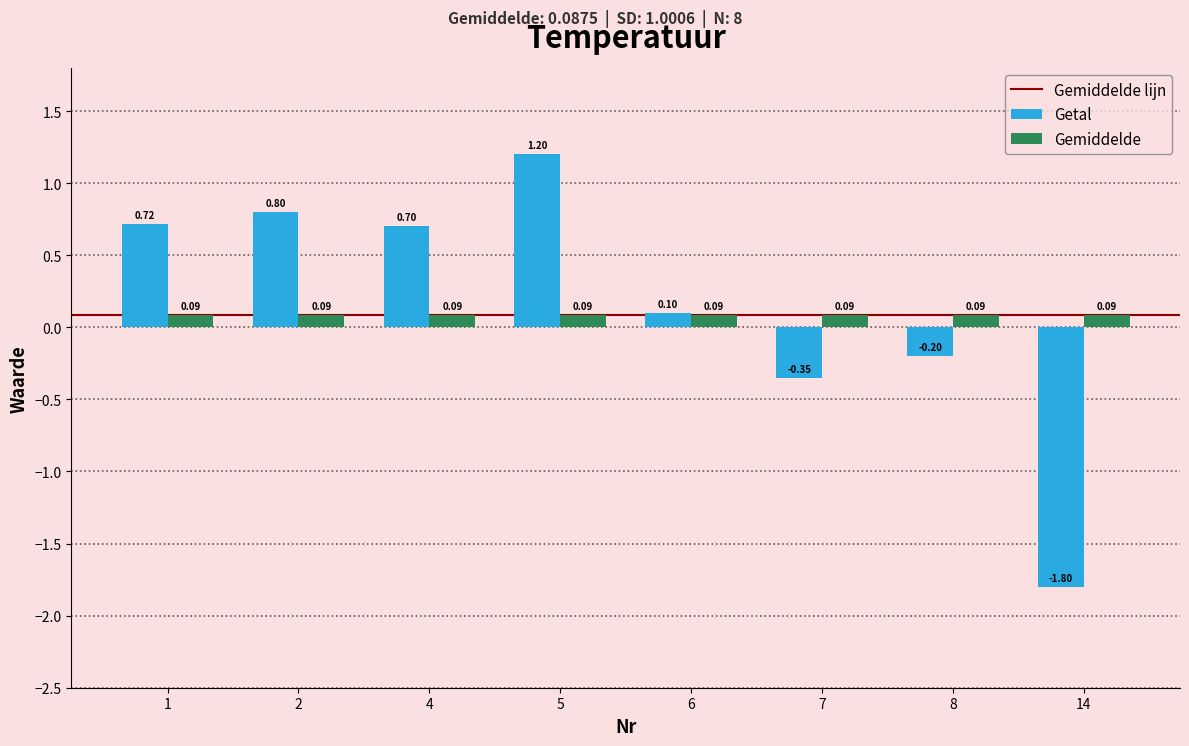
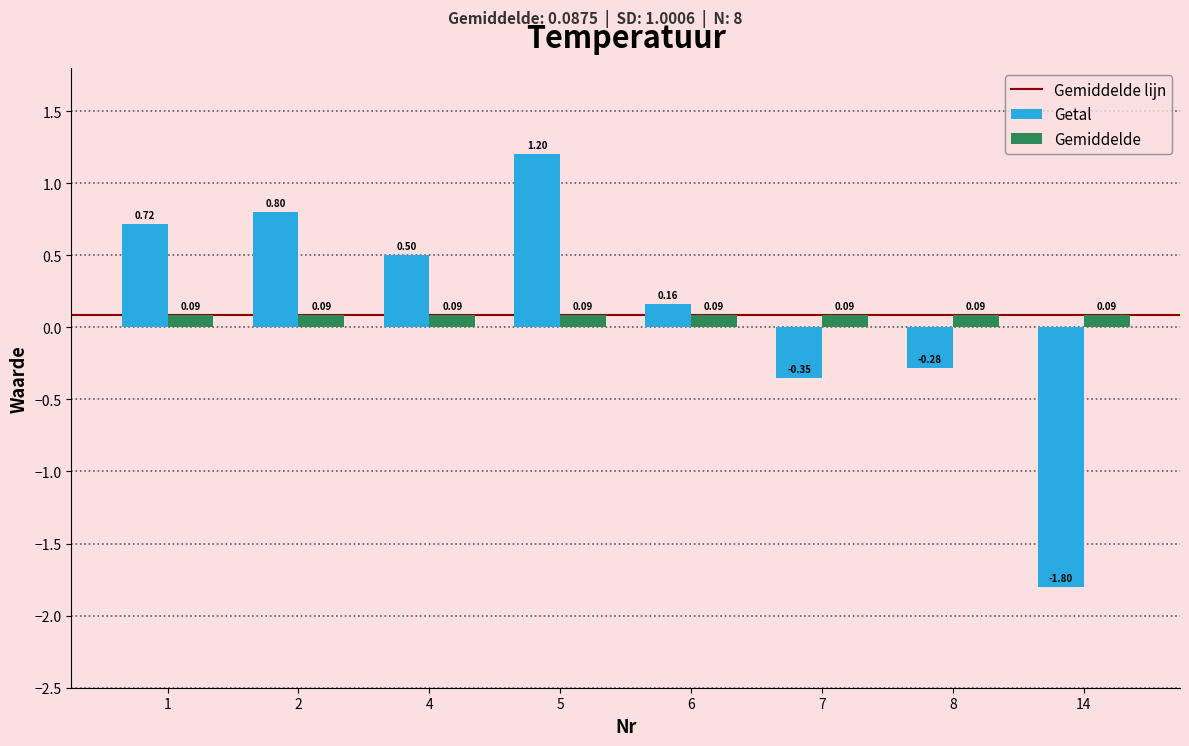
Getal, 4: 0.70 -> 0.50
Getal, 6: 0.10 -> 0.16
Getal, 8: -0.20 -> -0.28
